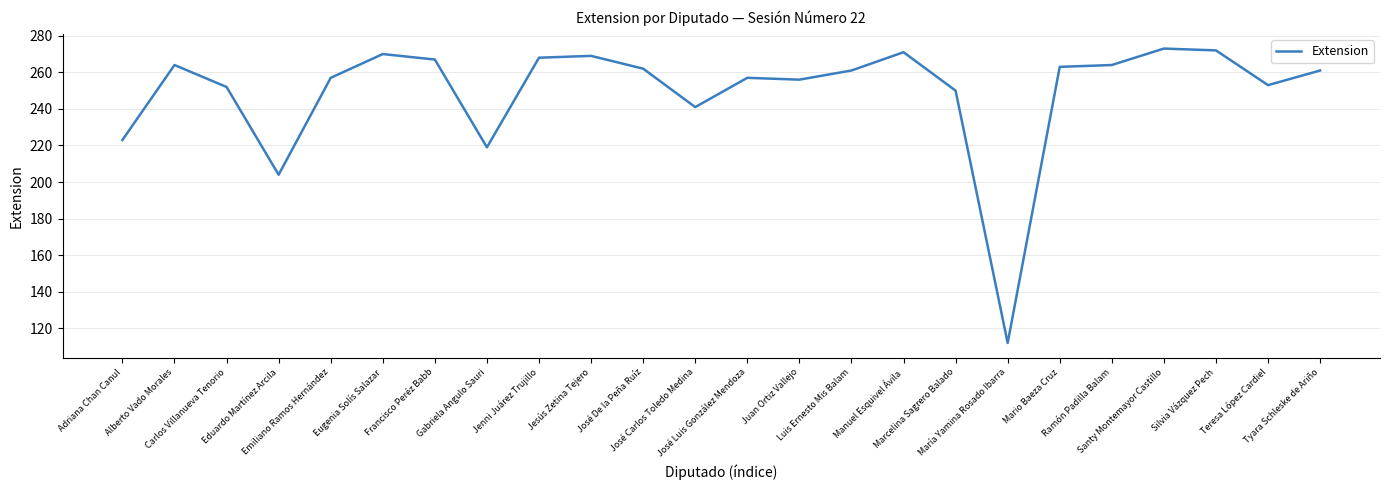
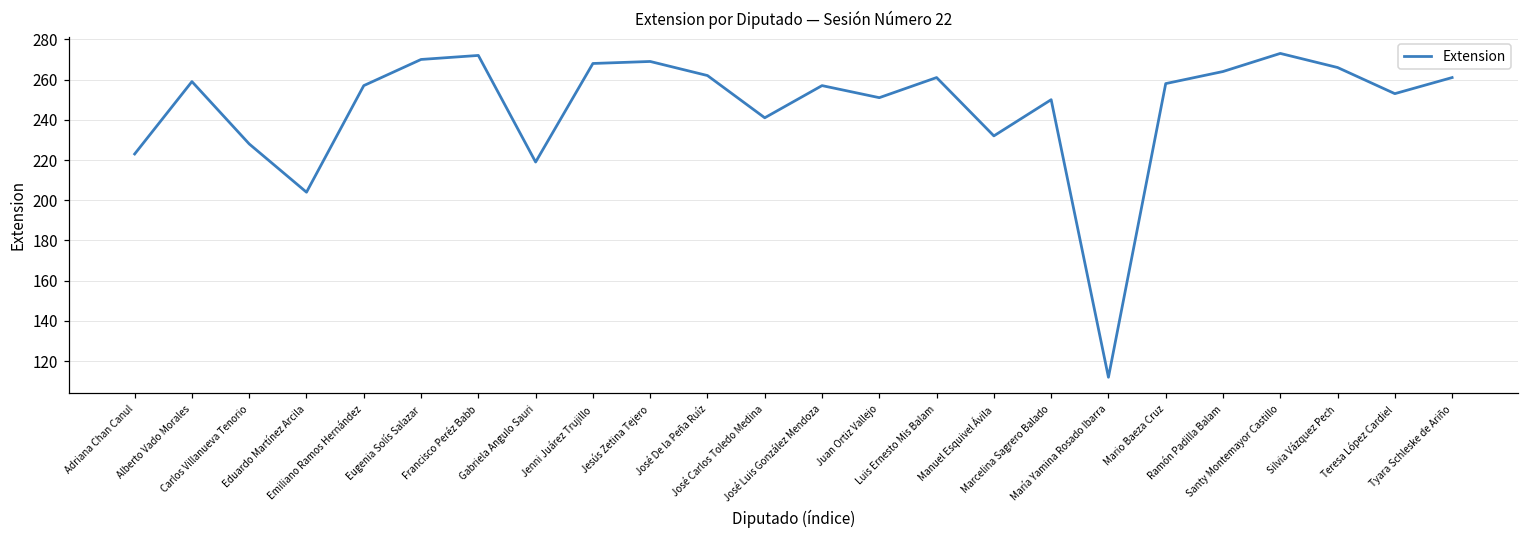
Alberto Vado Morales: 264 -> 259
Carlos Villanueva Tenorio: 252 -> 228
Francisco Peréz Babb: 267 -> 272
Juan Ortiz Vallejo: 256 -> 251
Manuel Esquivel Ávila: 271 -> 232
Mario Baeza Cruz: 263 -> 258
Silvia Vázquez Pech: 272 -> 266
